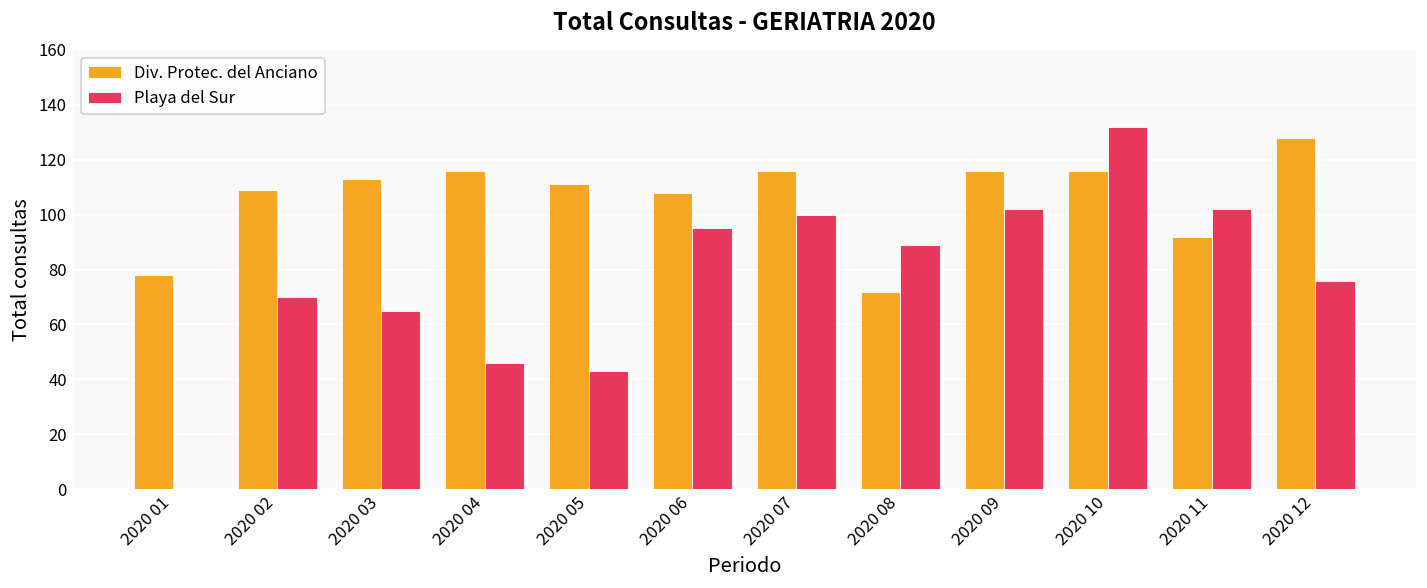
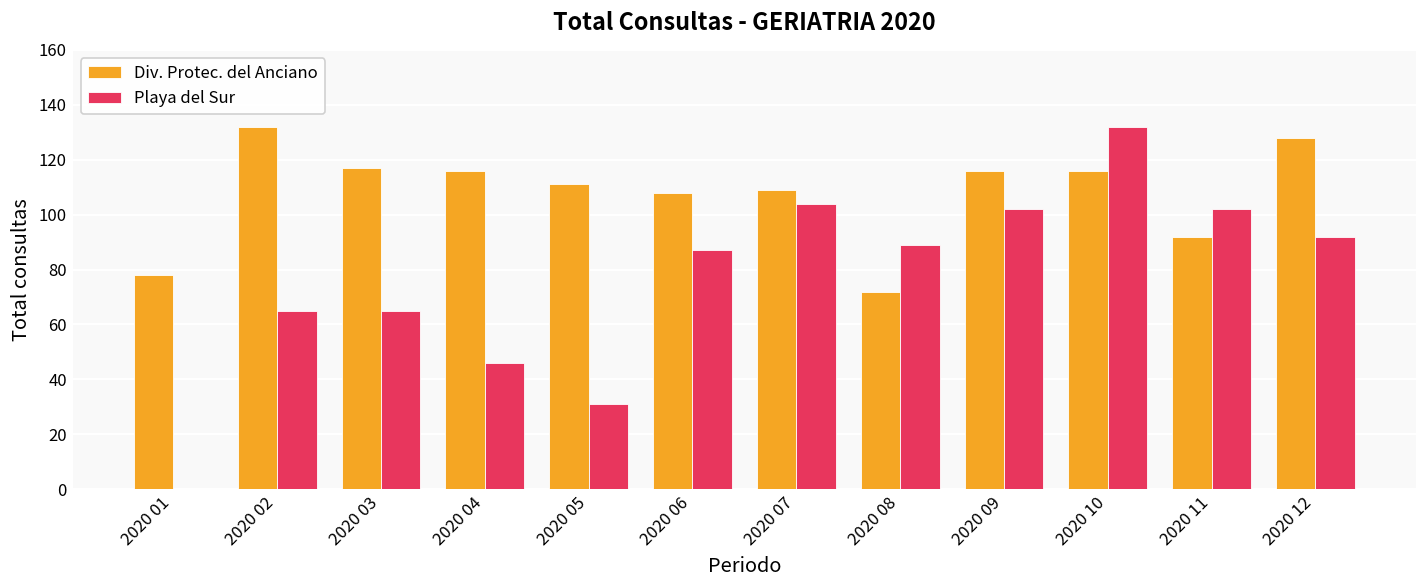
Div. Protec. del Anciano, 2020 02: 109 -> 132
Playa del Sur, 2020 02: 70 -> 65
Div. Protec. del Anciano, 2020 03: 113 -> 117
Playa del Sur, 2020 05: 43 -> 31
Playa del Sur, 2020 06: 95 -> 87
Div. Protec. del Anciano, 2020 07: 116 -> 109
Playa del Sur, 2020 07: 100 -> 104
Playa del Sur, 2020 12: 76 -> 92
